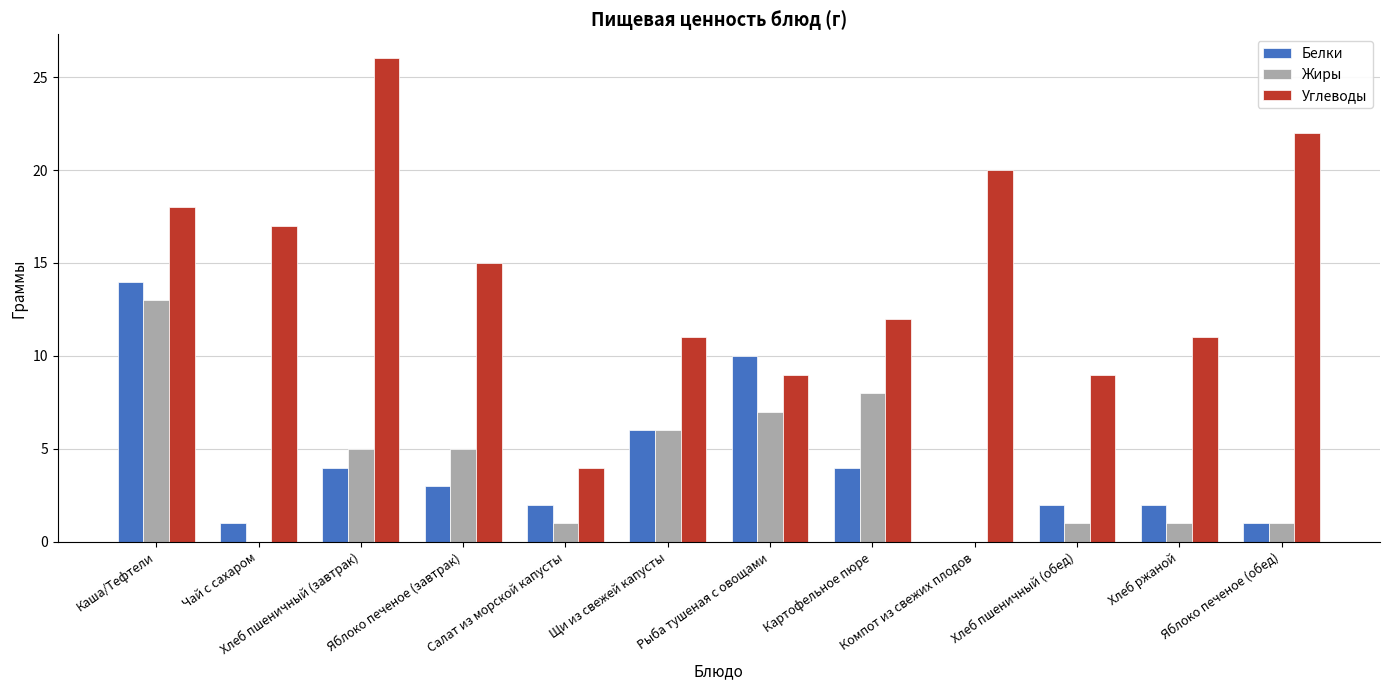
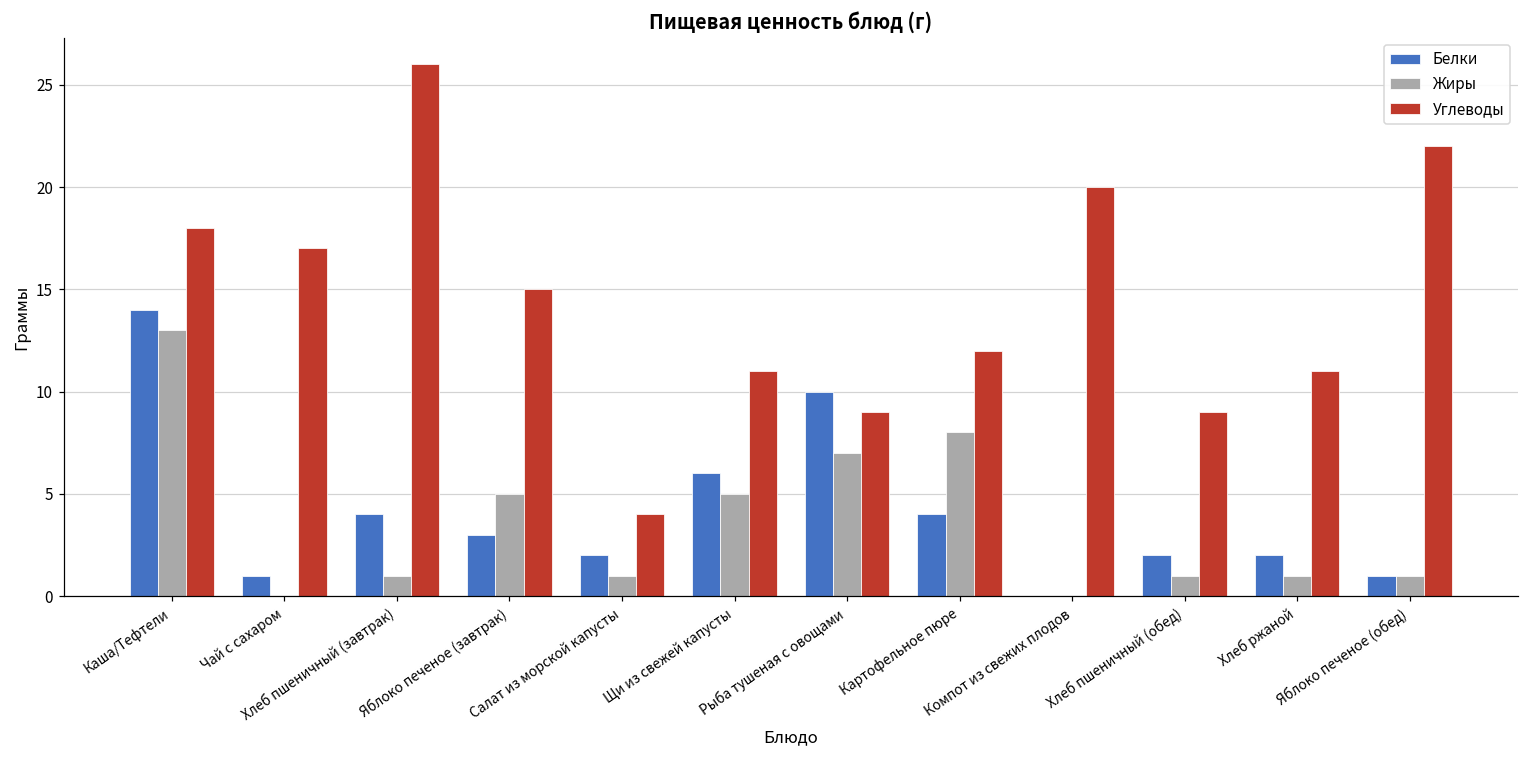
Жиры, Хлеб пшеничный (завтрак): 5 -> 1
Жиры, Щи из свежей капусты: 6 -> 5
